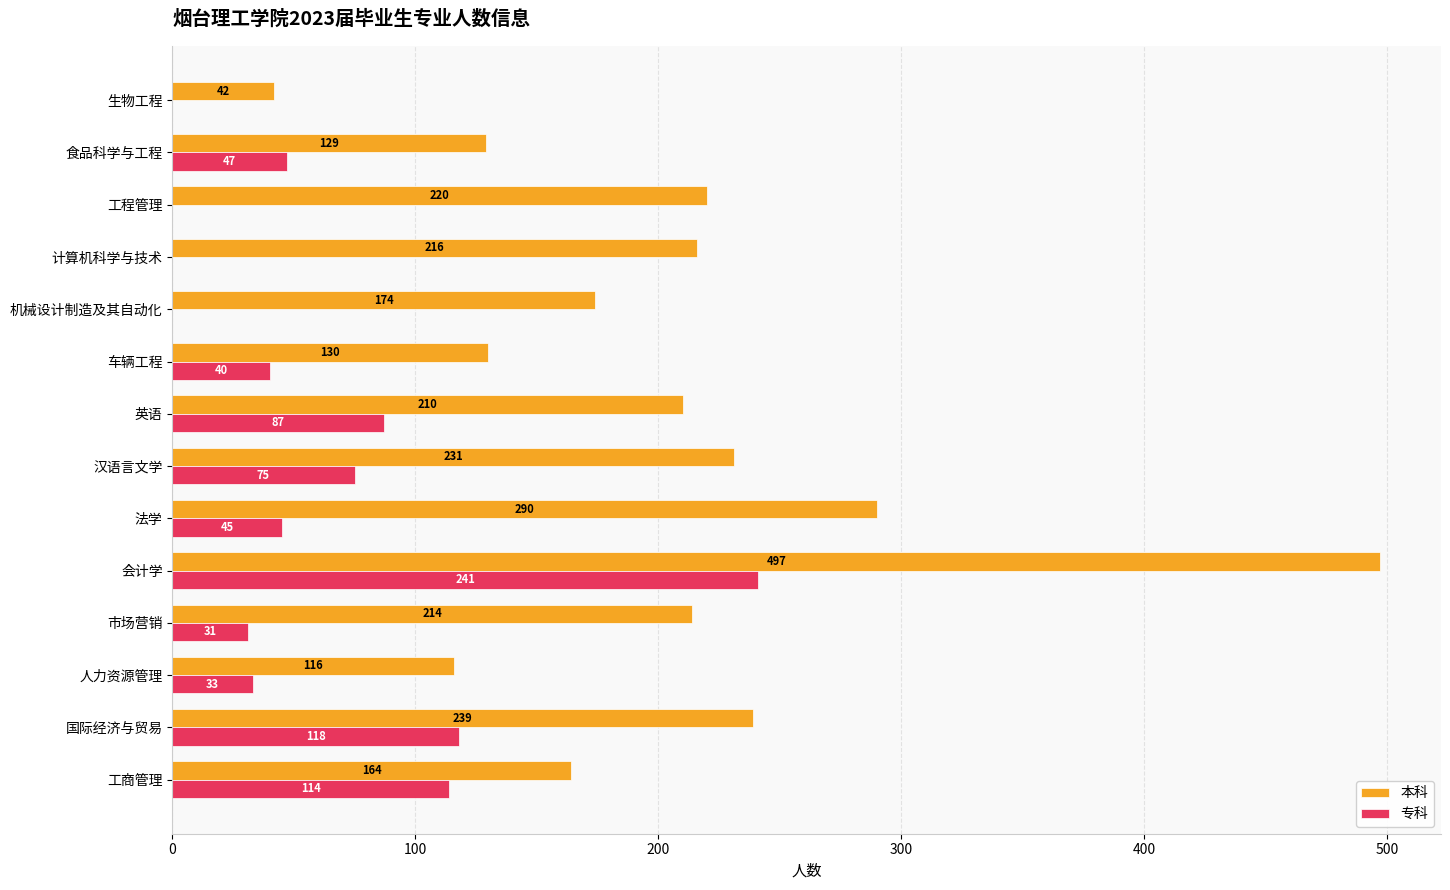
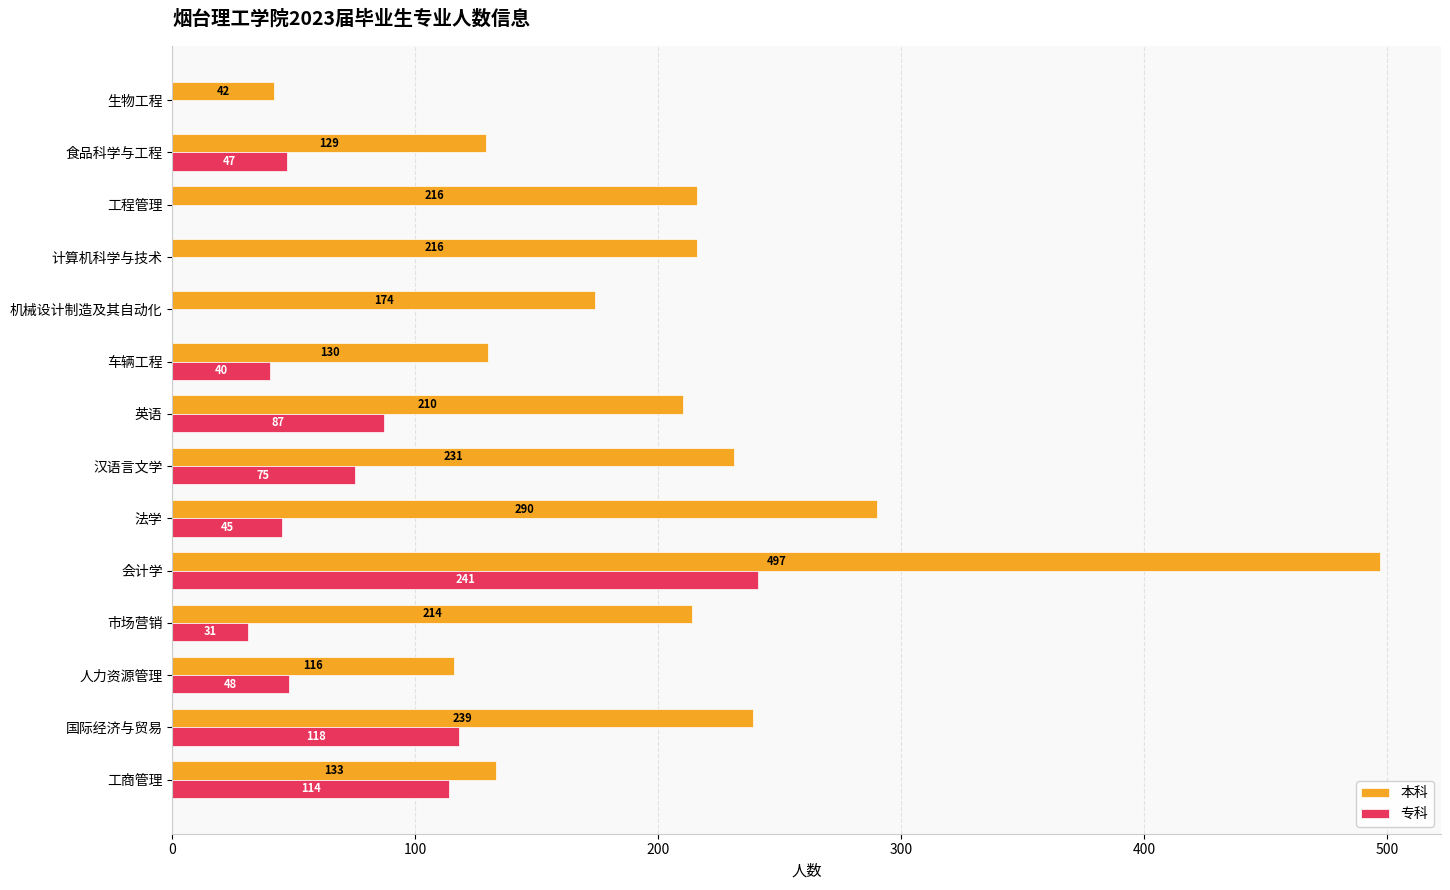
本科, 工程管理: 220 -> 216
专科, 人力资源管理: 33 -> 48
本科, 工商管理: 164 -> 133
